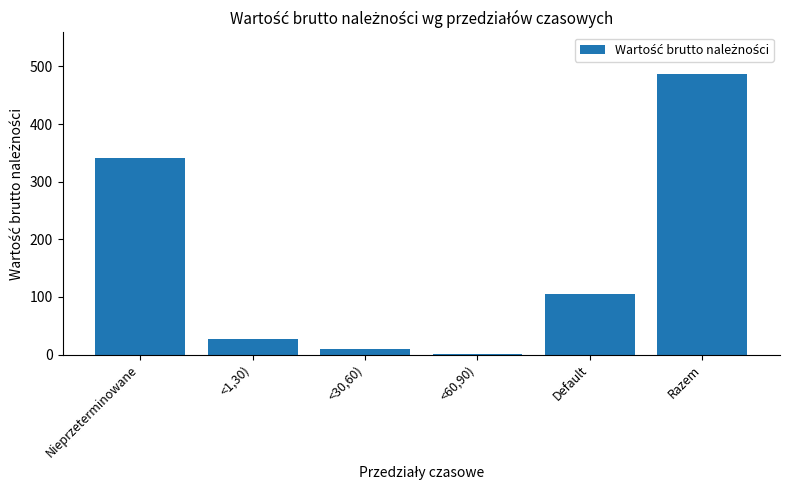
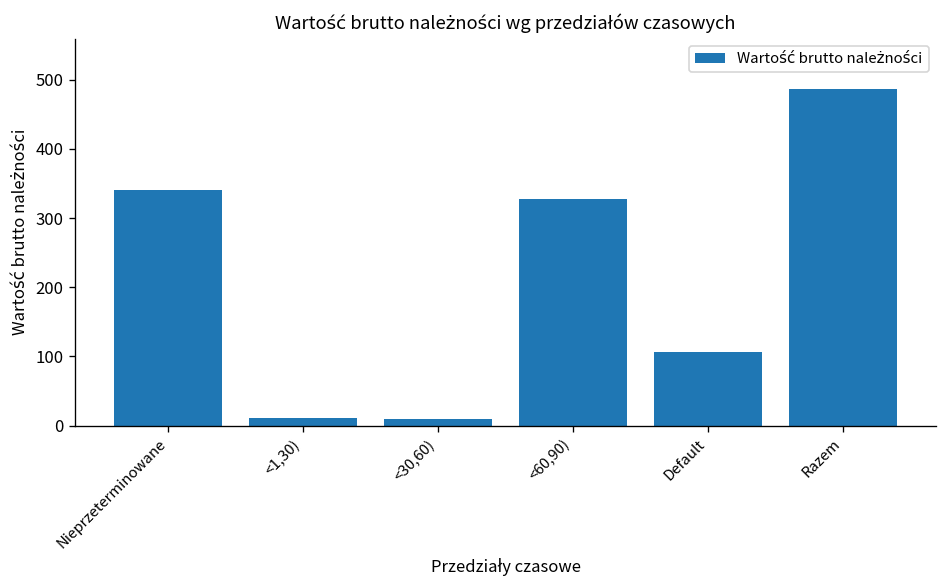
<1,30): 30 -> 10
<60,90): 0 -> 330
